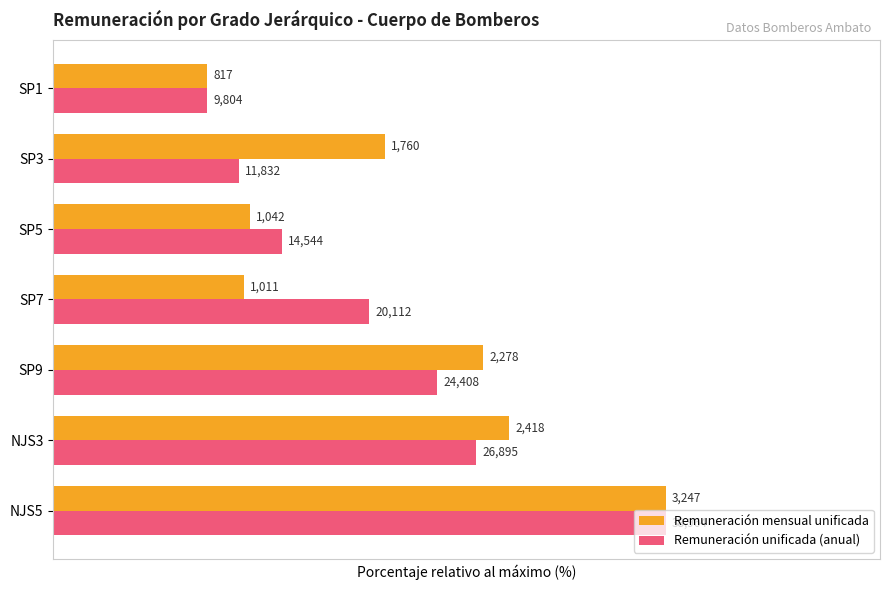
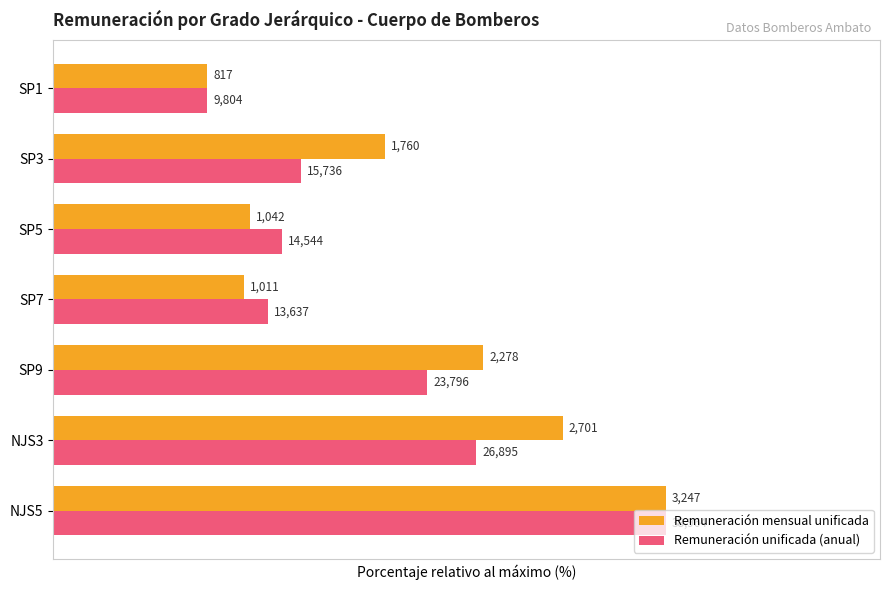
Remuneración unificada (anual), SP3: 11,832 -> 15,736
Remuneración unificada (anual), SP7: 20,112 -> 13,637
Remuneración unificada (anual), SP9: 24,408 -> 23,796
Remuneración mensual unificada, NJS3: 2,418 -> 2,701
